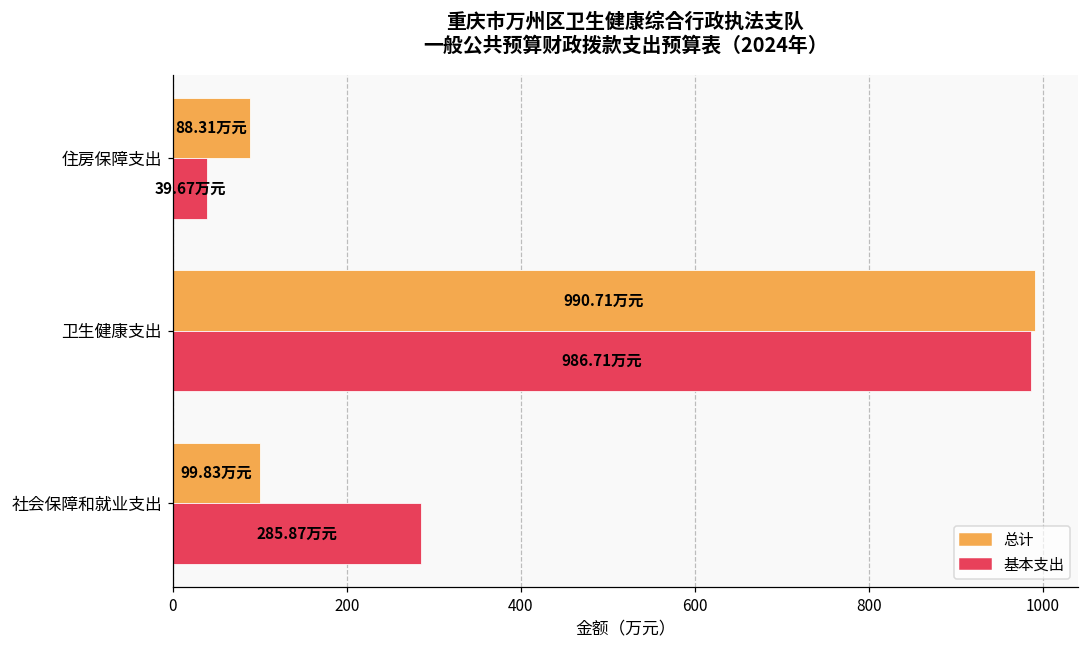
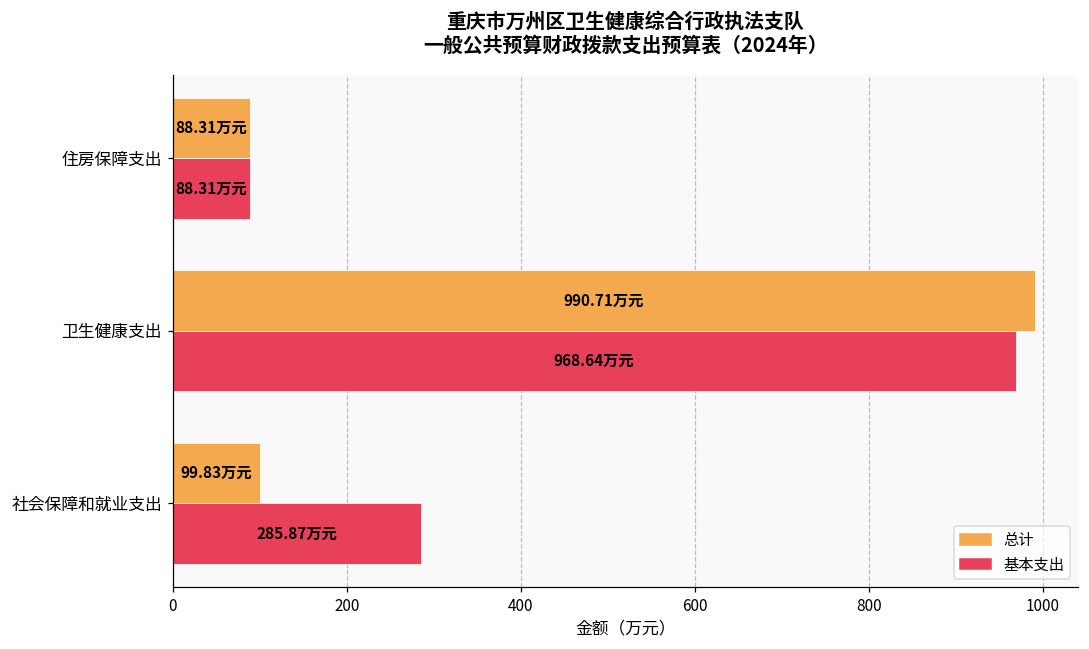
基本支出, 住房保障支出: 39.67 -> 88.31
基本支出, 卫生健康支出: 986.71 -> 968.64
